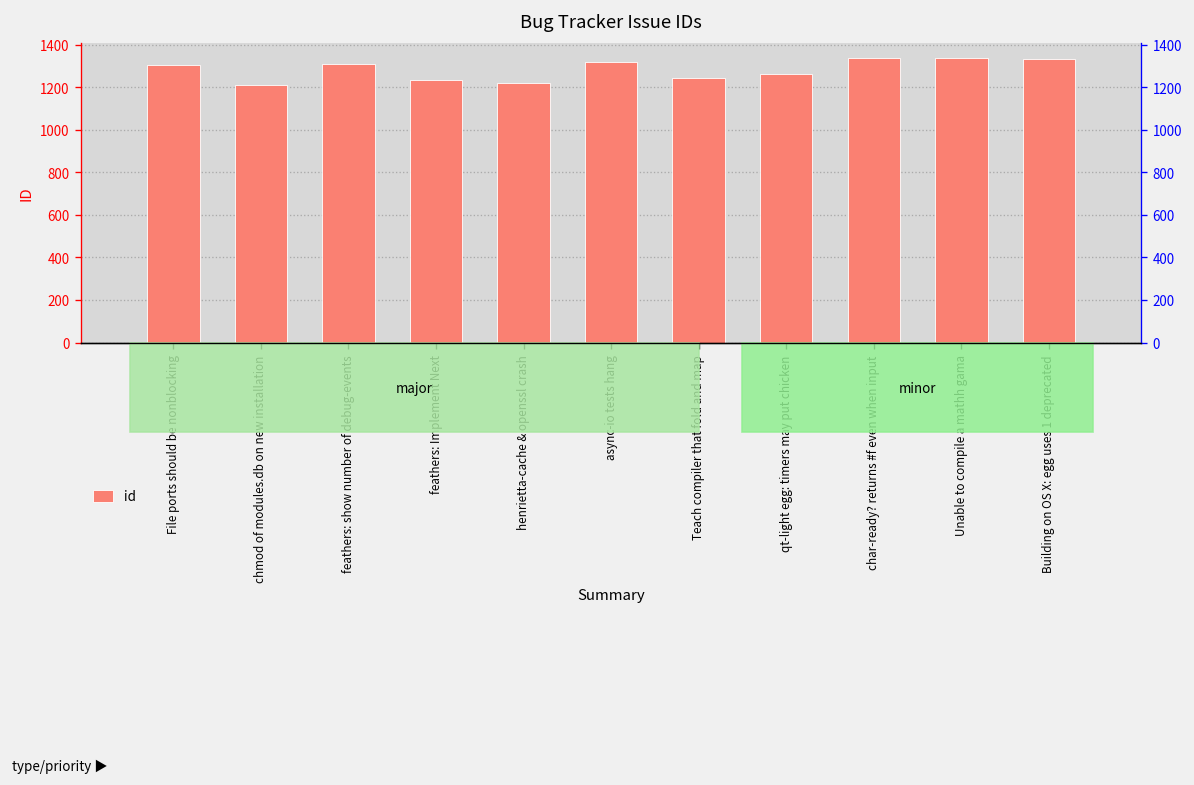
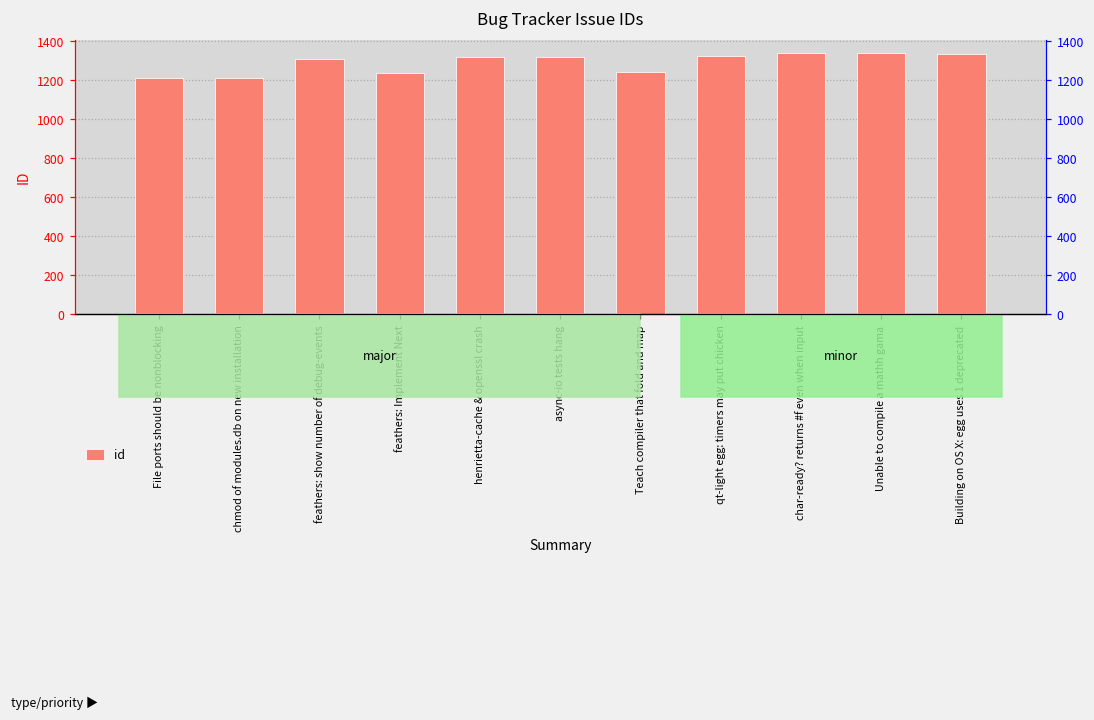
File ports should be nonblocking: 1300 -> 1210
henrietta-cache & openssl crash: 1220 -> 1320
qt-light egg: timers may put chicken: 1260 -> 1330
